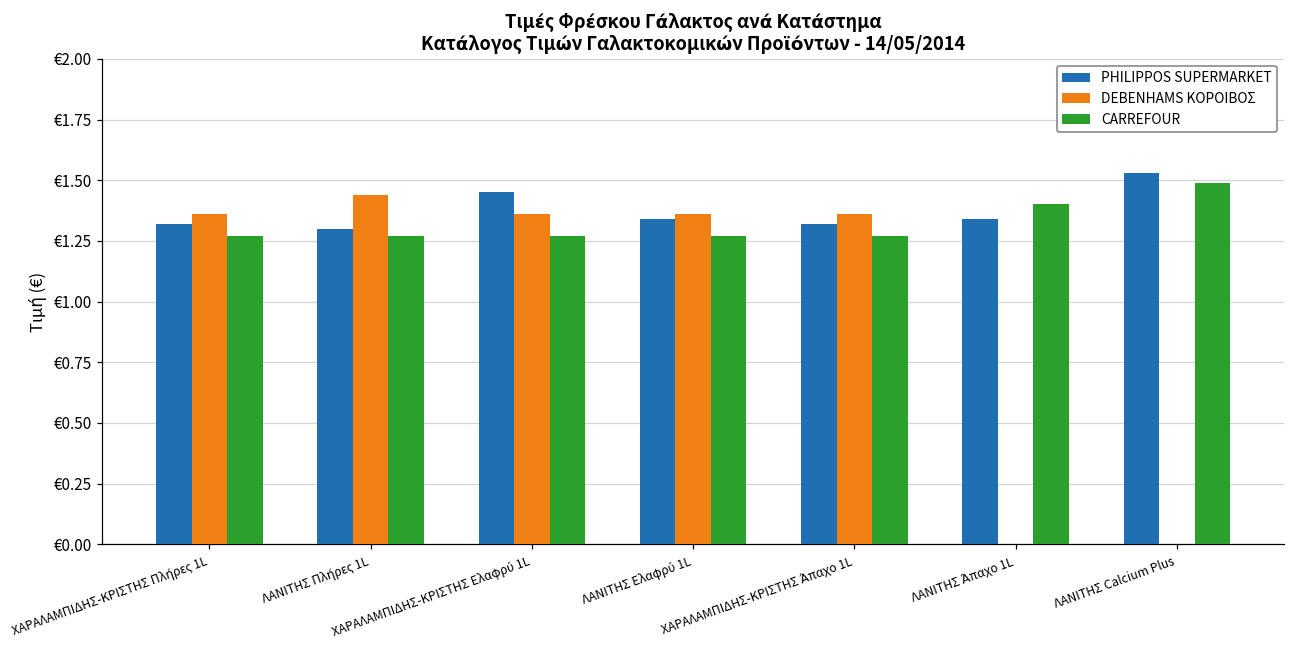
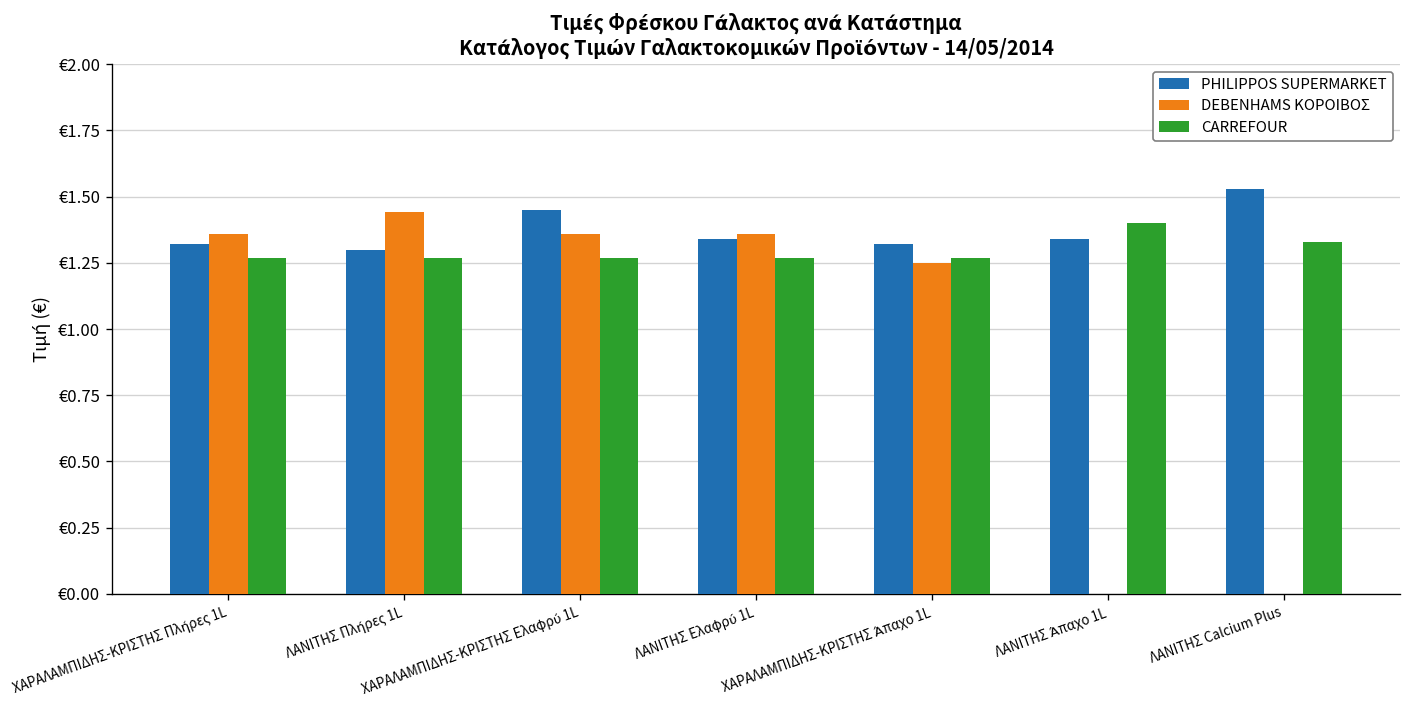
DEBENHAMS ΚΟΡΟΙΒΟΣ, ΧΑΡΑΛΑΜΠΙΔΗΣ-ΚΡΙΣΤΗΣ Άπαχο 1L: €1.36 -> €1.25
CARREFOUR, ΛΑΝΙΤΗΣ Calcium Plus: €1.49 -> €1.33
